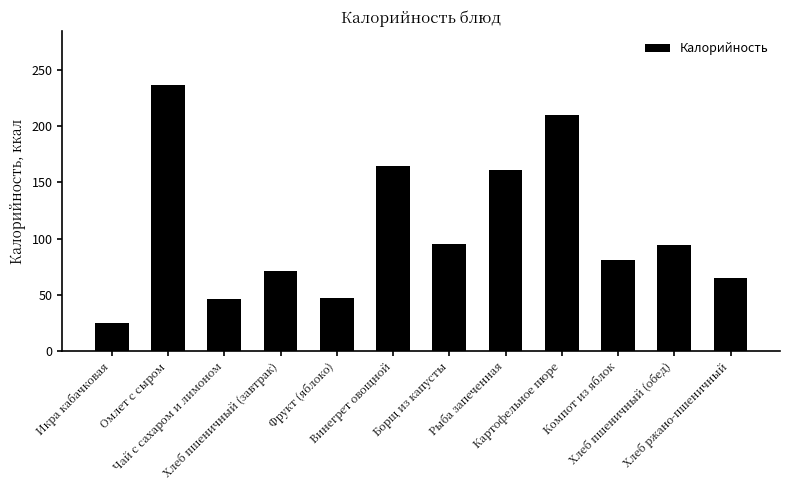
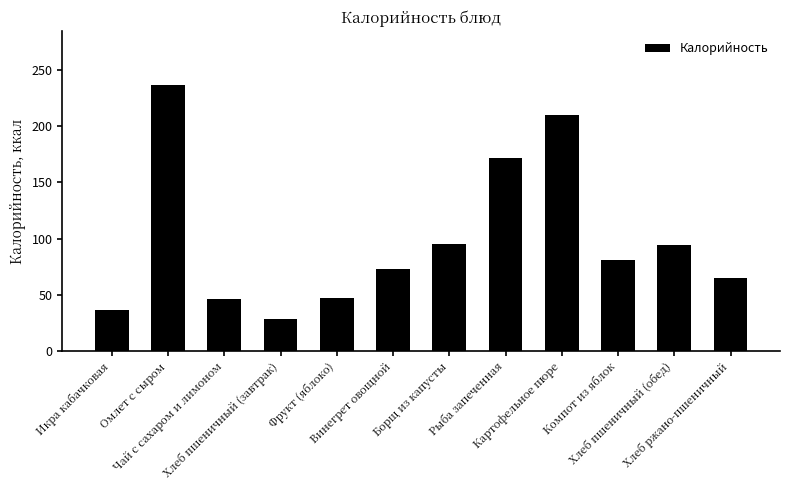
Икра кабачковая: 25 -> 37
Хлеб пшеничный (завтрак): 71 -> 29
Винегрет овощной: 165 -> 73
Рыба запеченная: 161 -> 172
